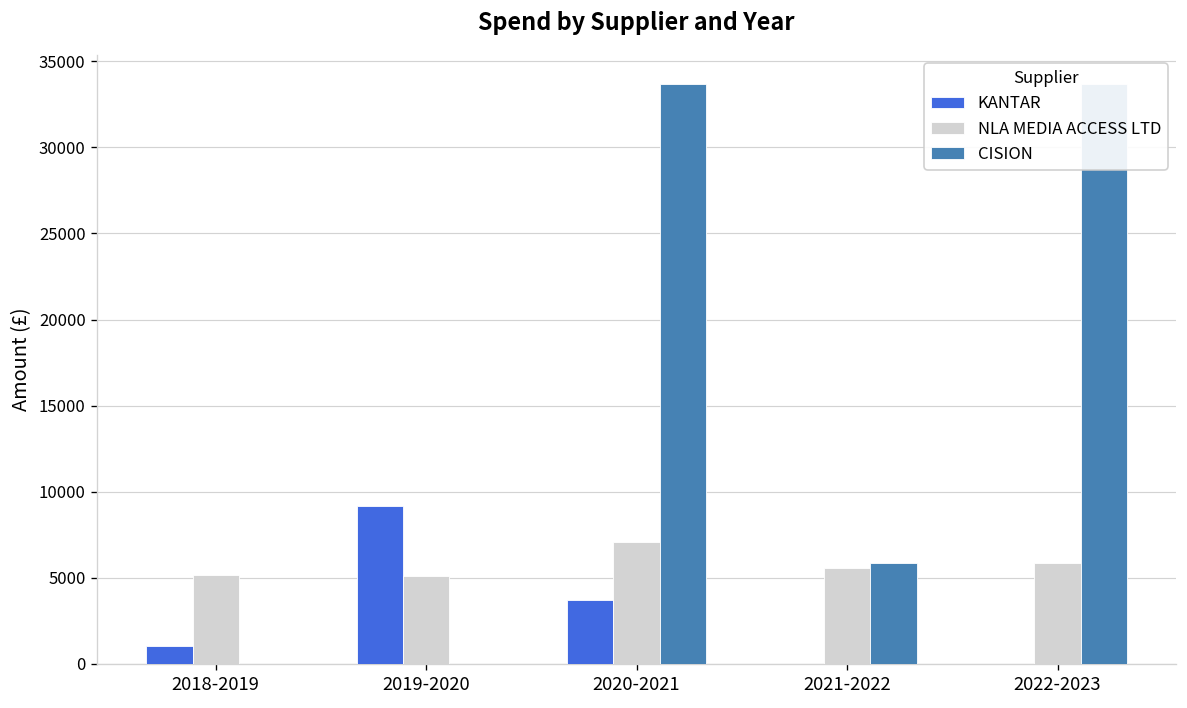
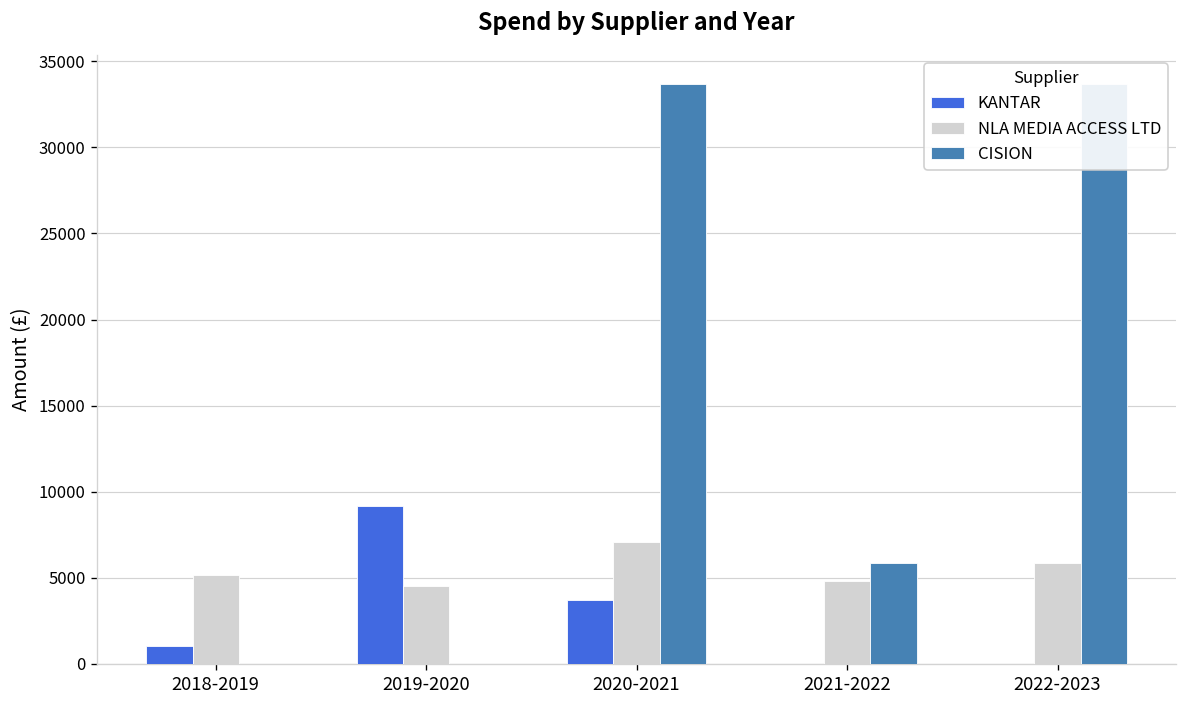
NLA MEDIA ACCESS LTD, 2019-2020: 5100 -> 4500
NLA MEDIA ACCESS LTD, 2021-2022: 5500 -> 4800
